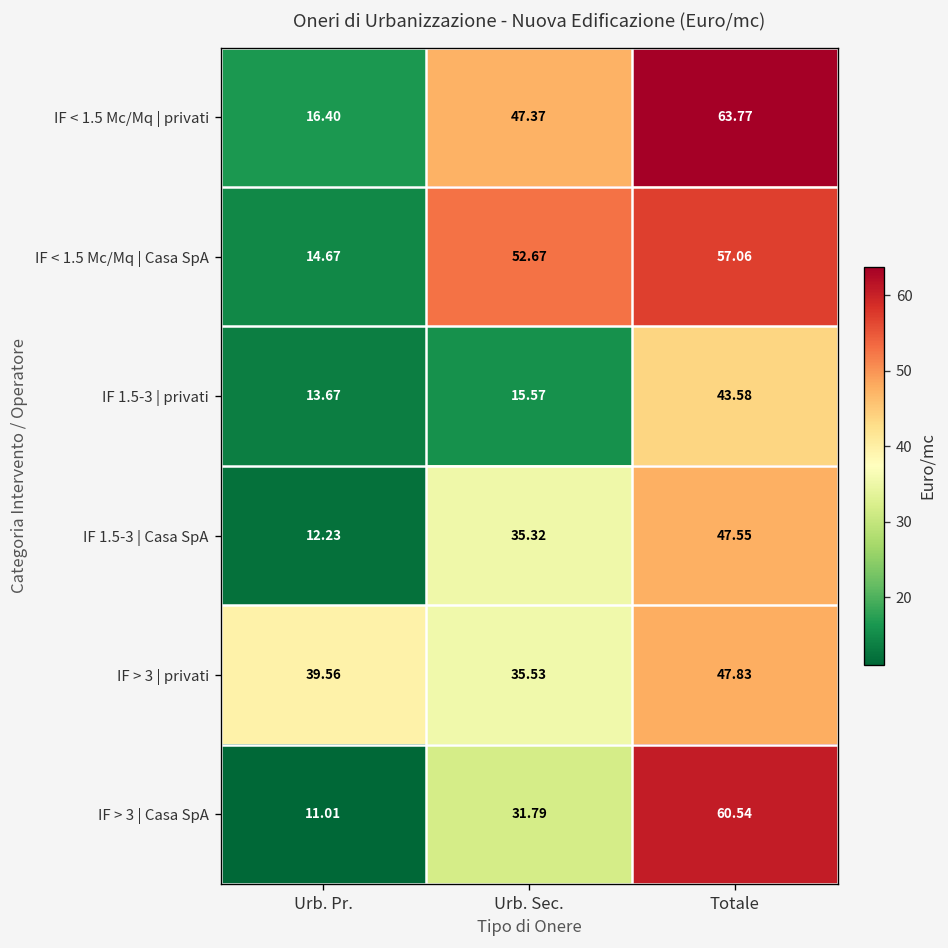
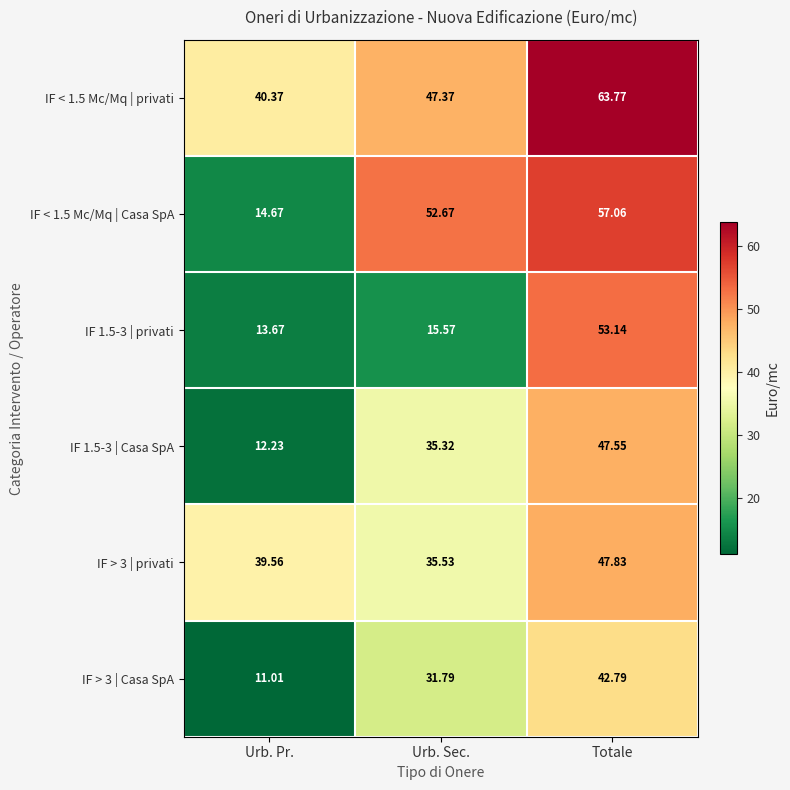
IF < 1.5 Mc/Mq | privati, Urb. Pr.: 16.40 -> 40.37
IF 1.5-3 | privati, Totale: 43.58 -> 53.14
IF > 3 | Casa SpA, Totale: 60.54 -> 42.79
